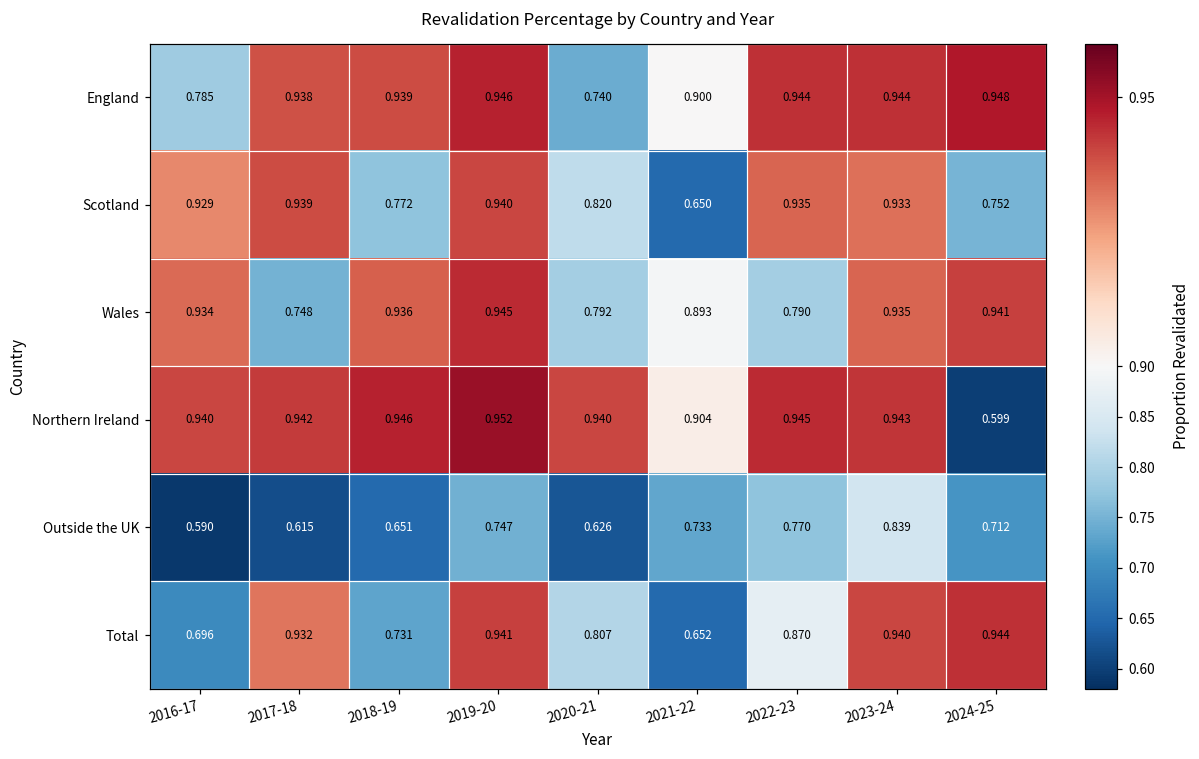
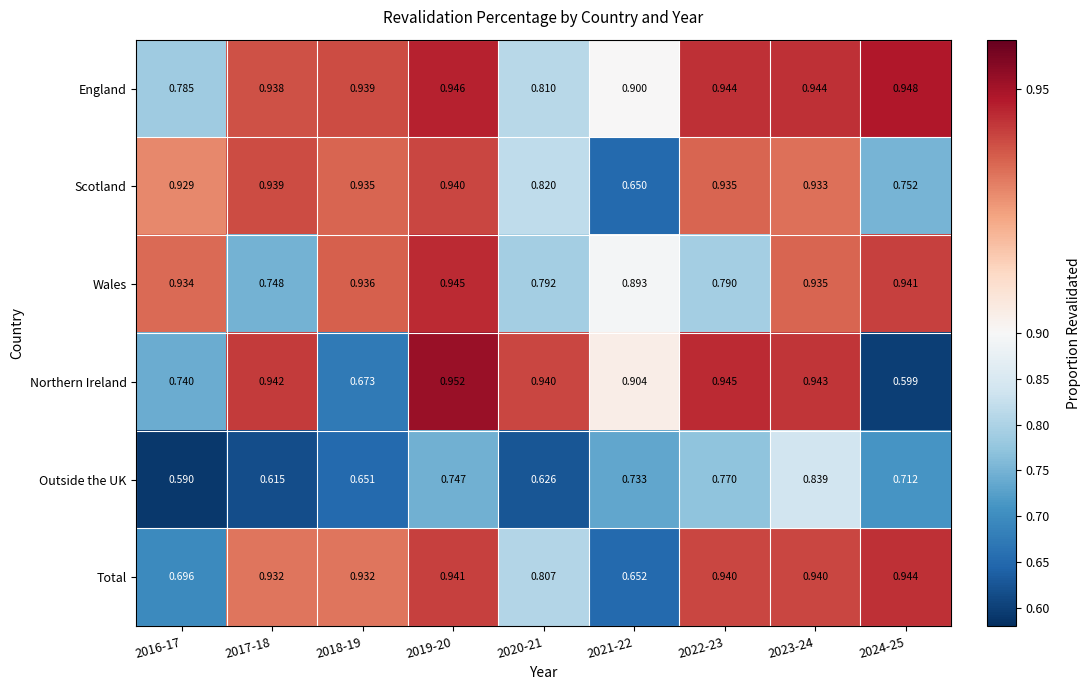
England, 2020-21: 0.740 -> 0.810
Scotland, 2018-19: 0.772 -> 0.935
Northern Ireland, 2016-17: 0.940 -> 0.740
Northern Ireland, 2018-19: 0.946 -> 0.673
Total, 2018-19: 0.731 -> 0.932
Total, 2022-23: 0.870 -> 0.940
